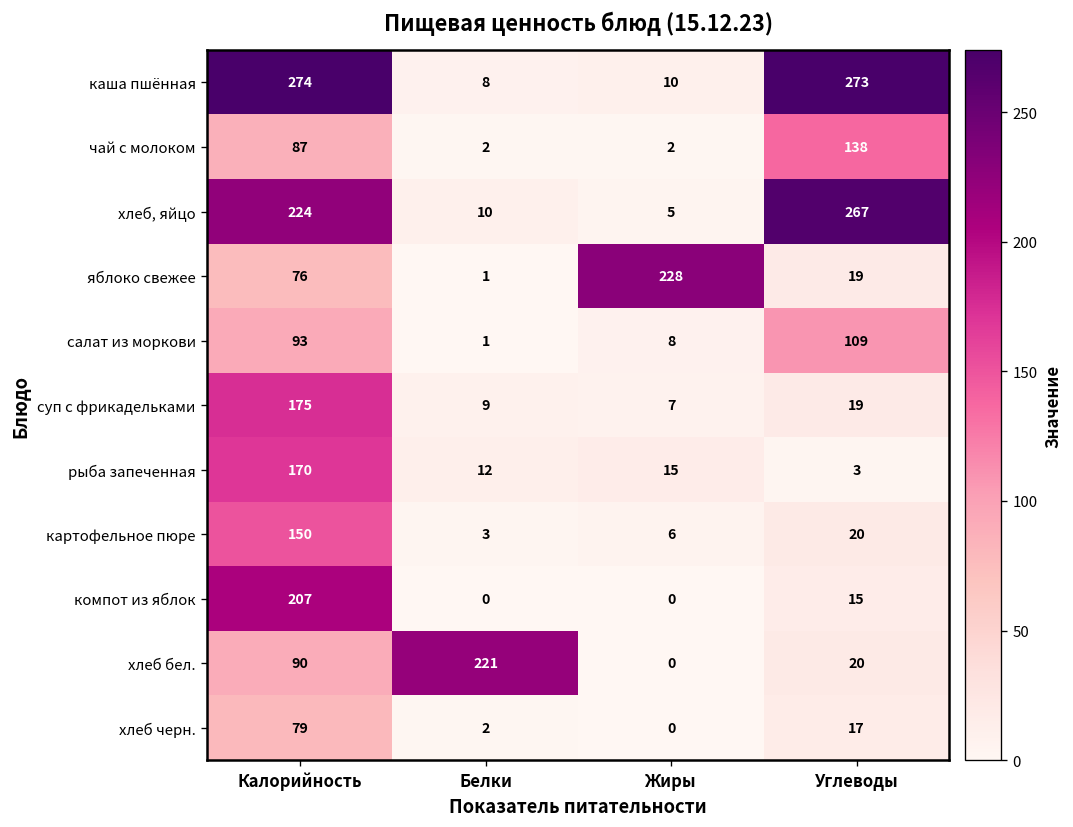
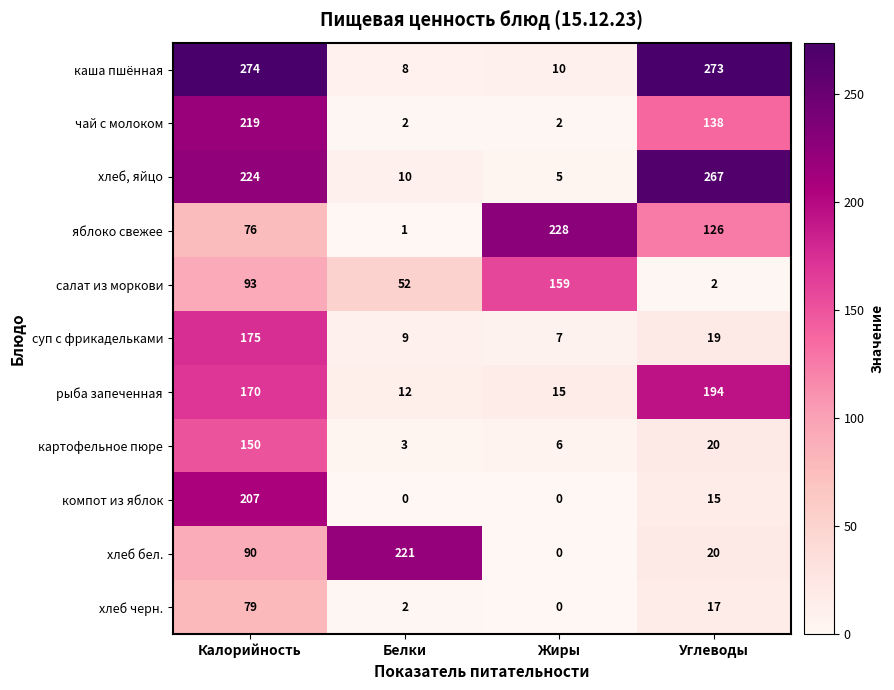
чай с молоком, Калорийность: 87 -> 219
яблоко свежее, Углеводы: 19 -> 126
салат из моркови, Белки: 1 -> 52
салат из моркови, Жиры: 8 -> 159
салат из моркови, Углеводы: 109 -> 2
рыба запеченная, Углеводы: 3 -> 194
